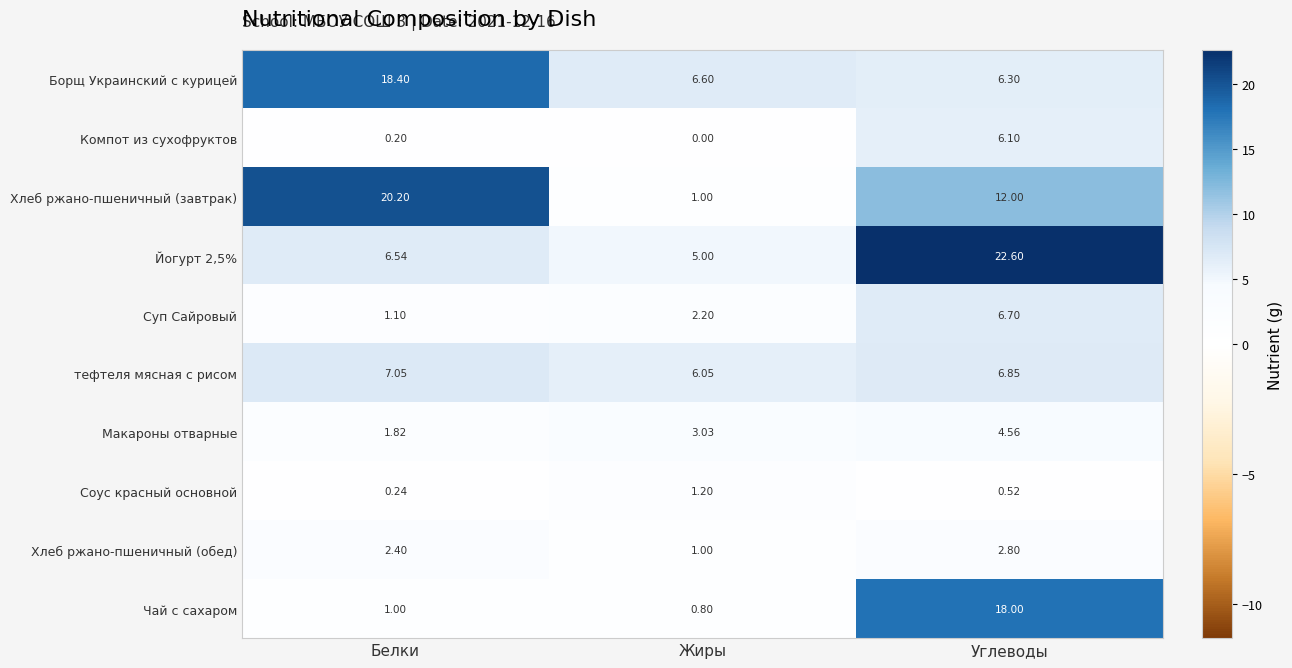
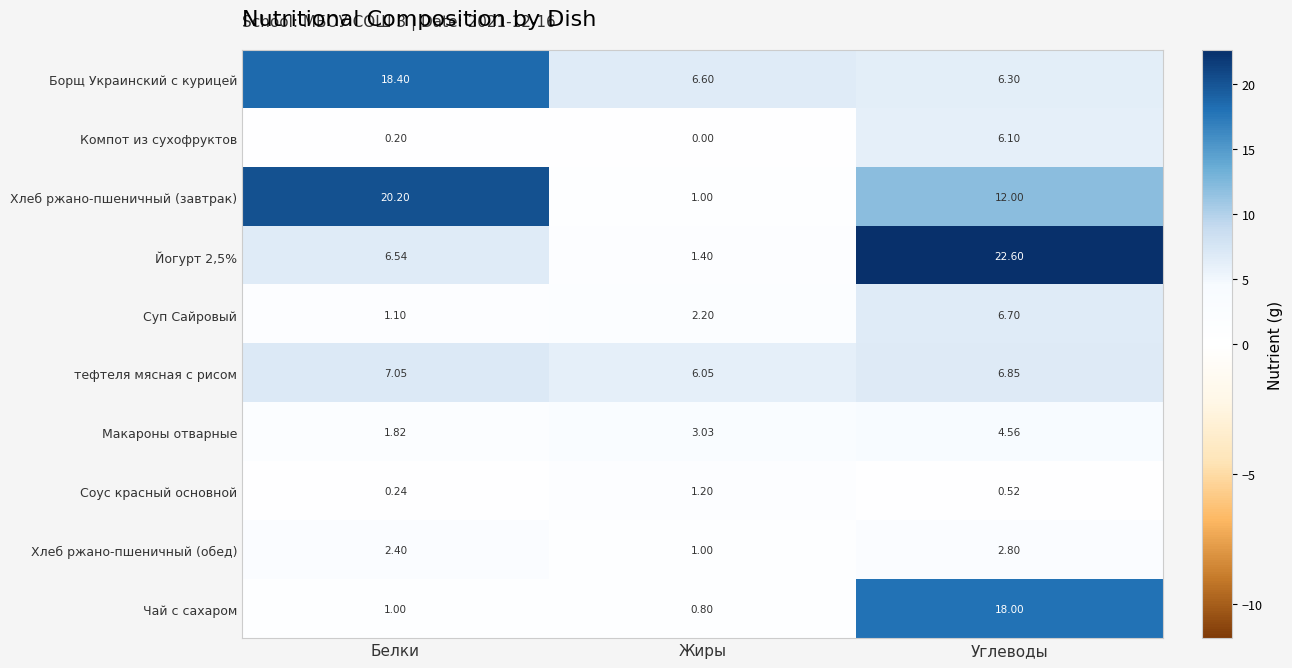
Йогурт 2,5%, Жиры: 5.00 -> 1.40
